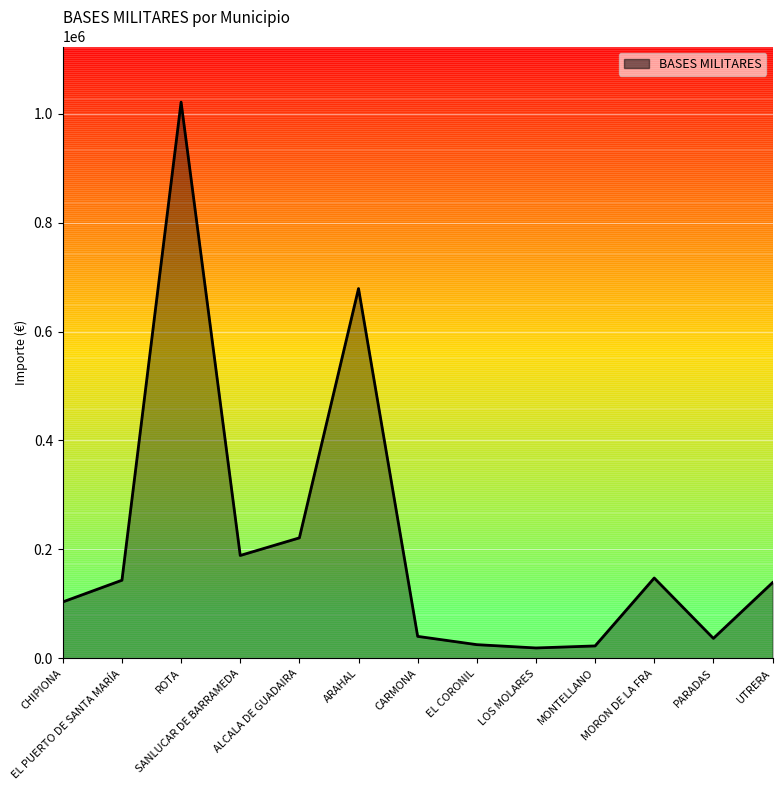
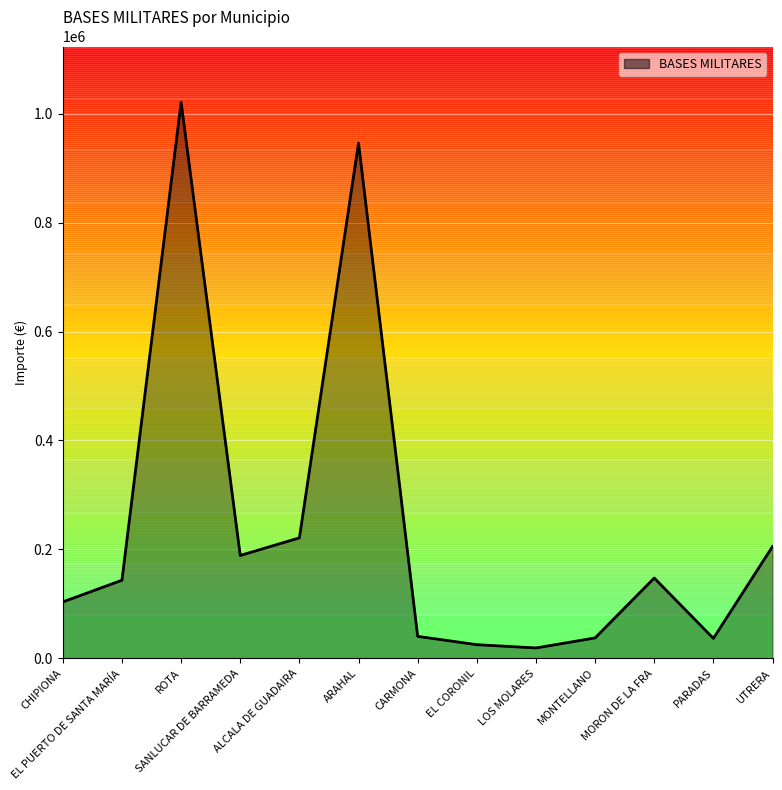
ARAHAL: 680000 -> 950000
MONTELLANO: 20000 -> 40000
UTRERA: 140000 -> 210000
